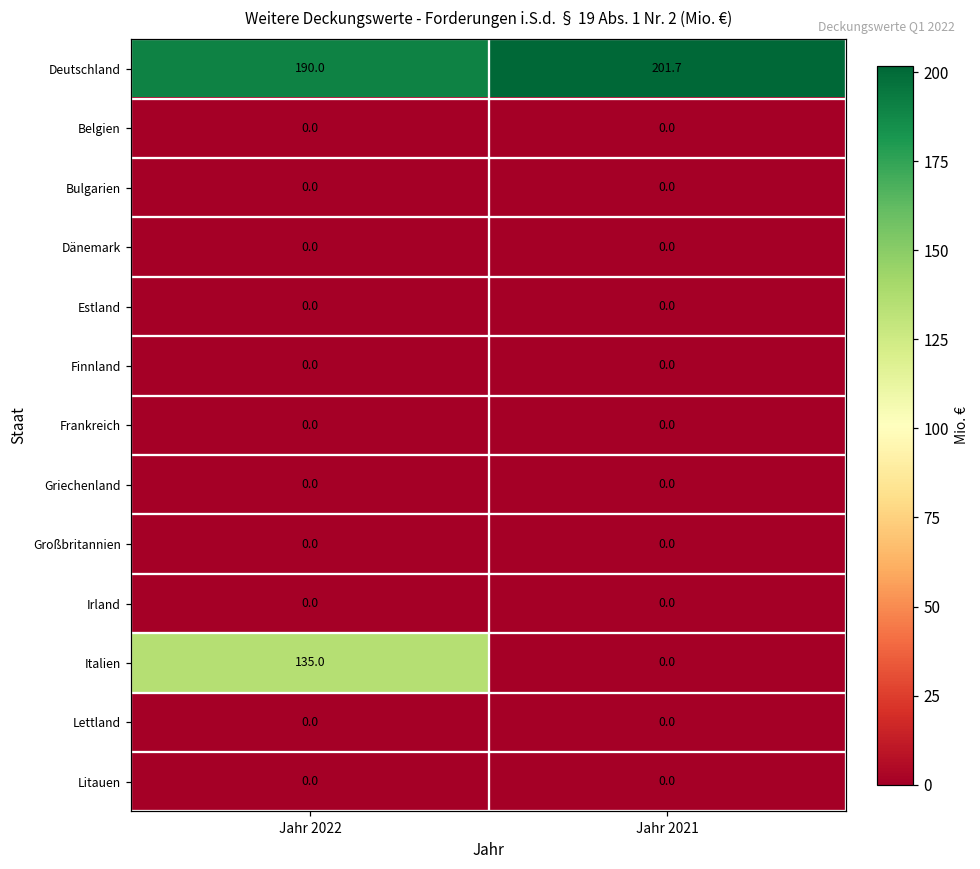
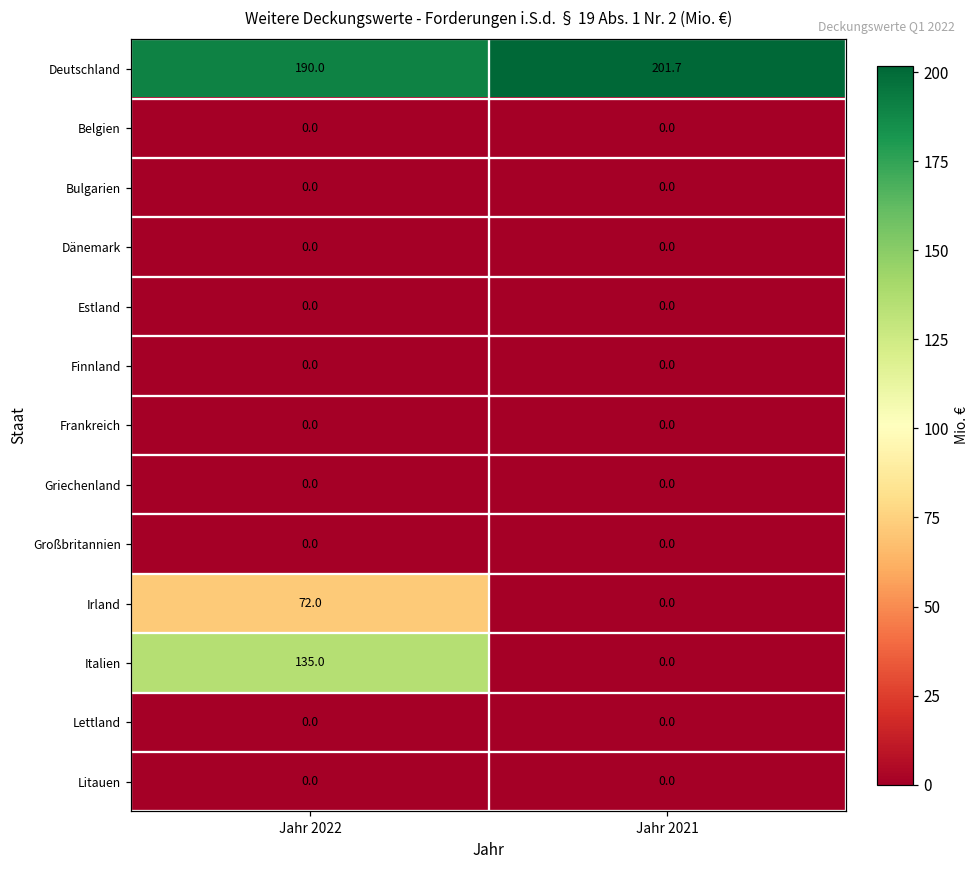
Irland, Jahr 2022: 0.0 -> 72.0
